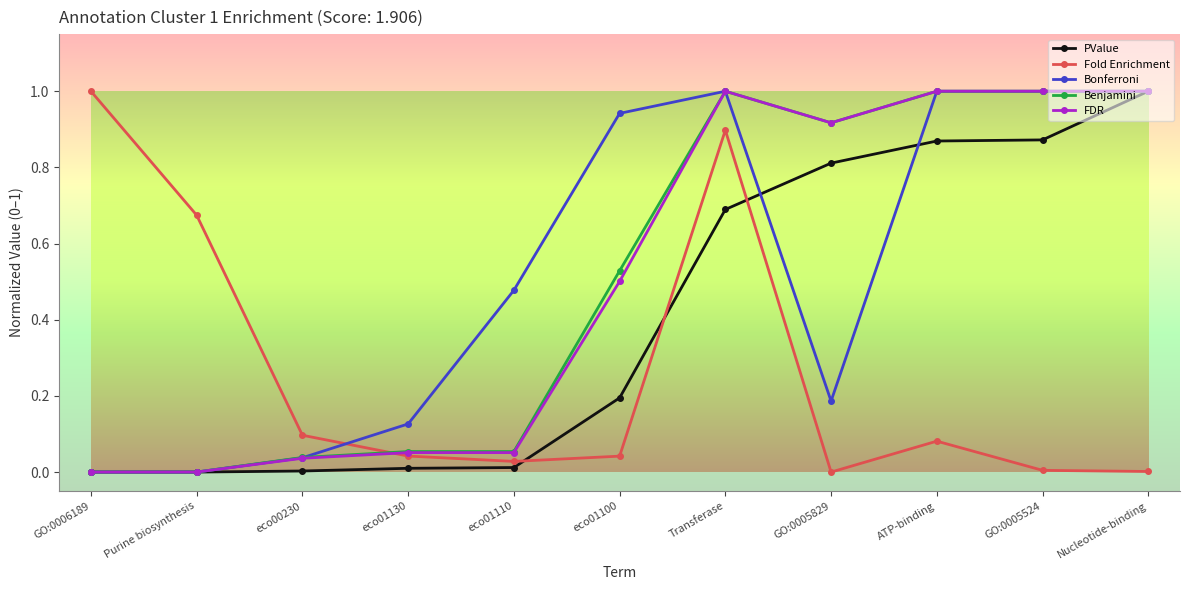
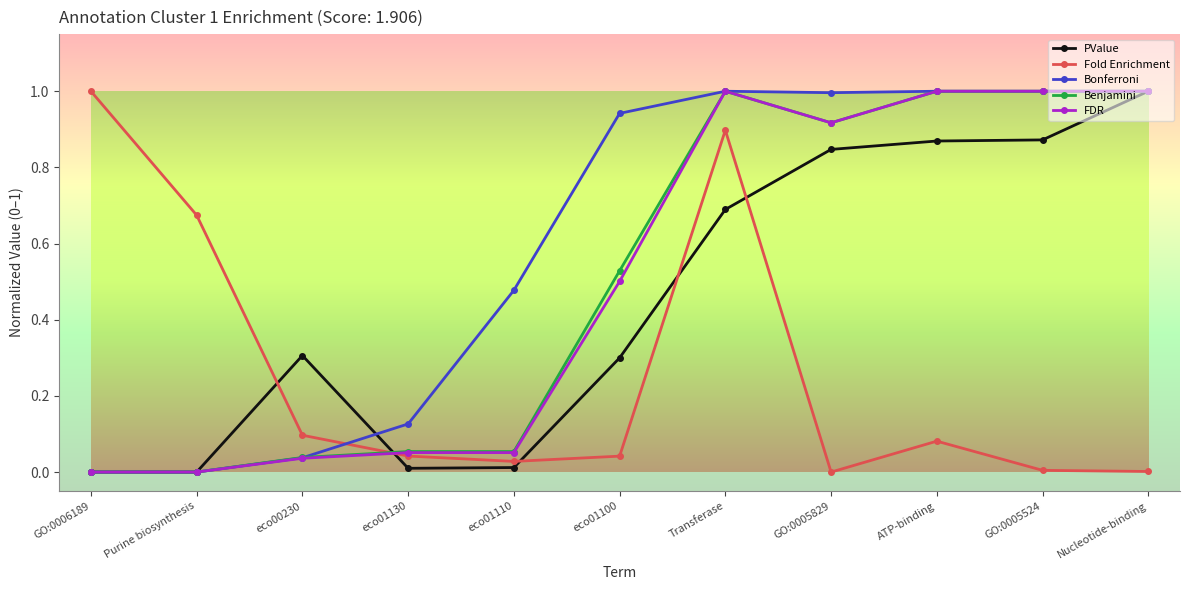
PValue, eco00230: 0.00 -> 0.31
PValue, eco01100: 0.19 -> 0.30
PValue, GO:0005829: 0.81 -> 0.85
Bonferroni, GO:0005829: 0.19 -> 1.00
